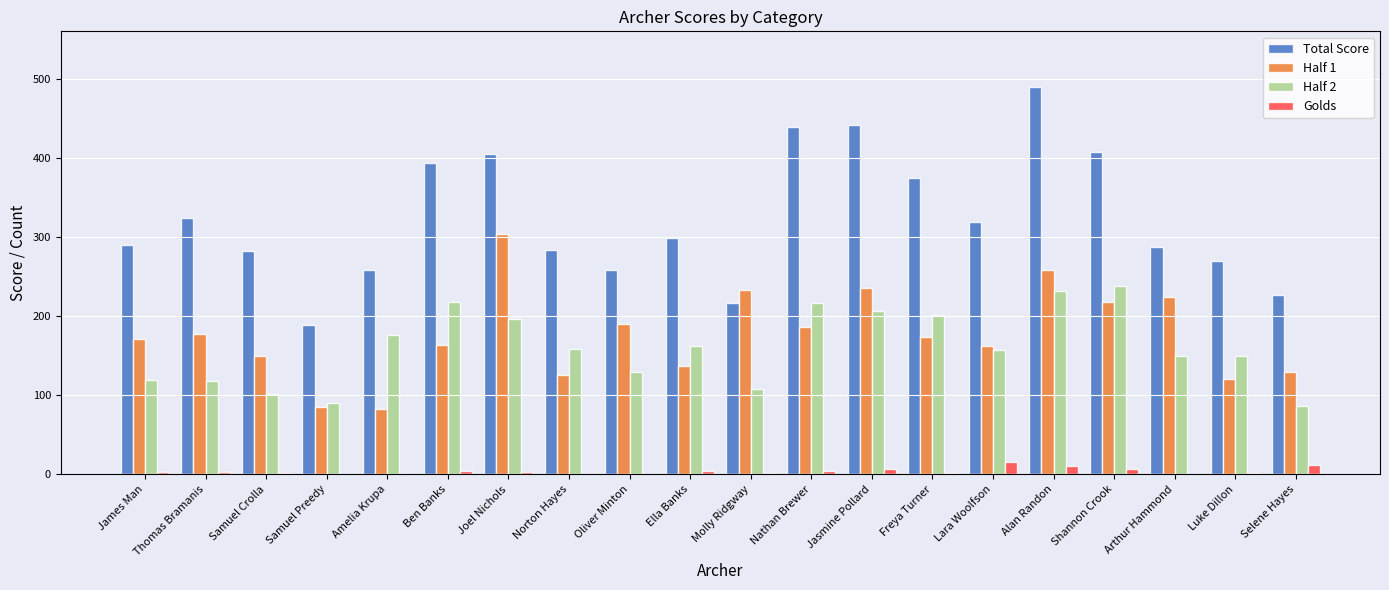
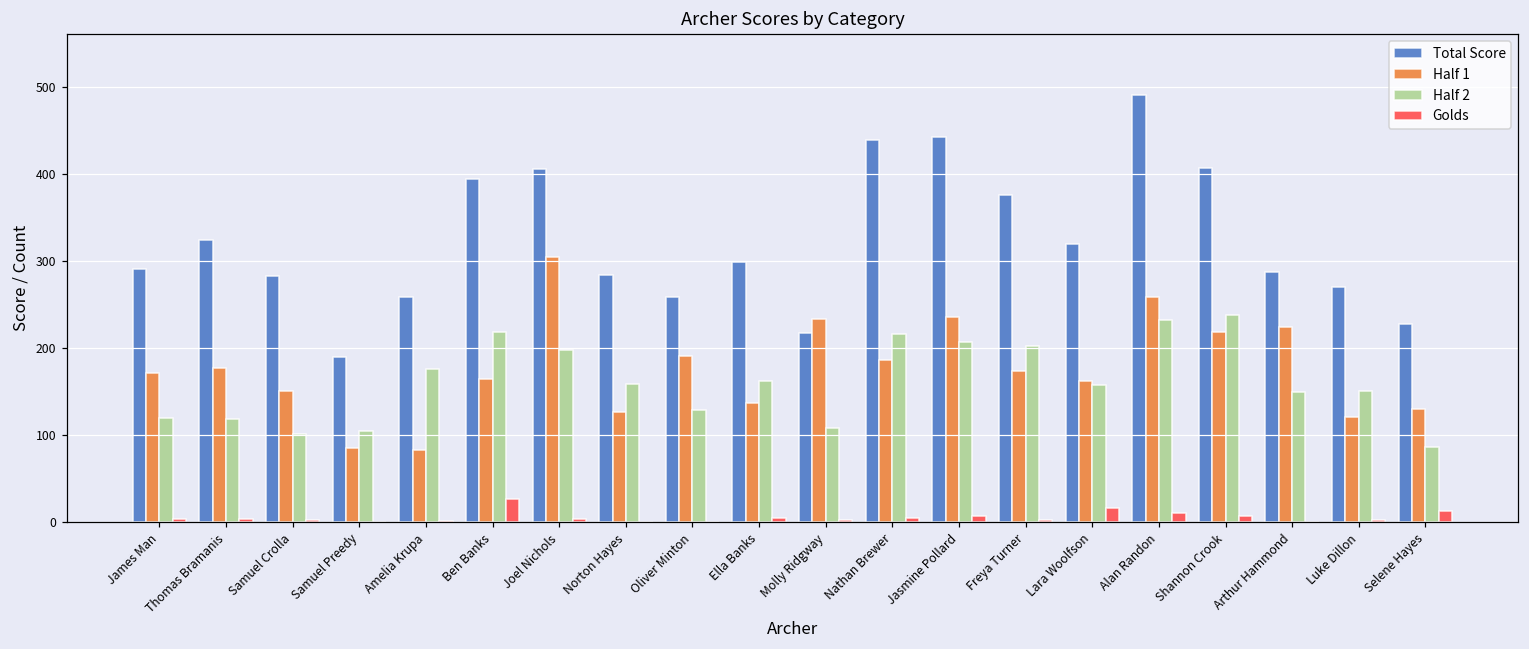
Half 2, Samuel Preedy: 90 -> 100
Golds, Ben Banks: 0 -> 30
